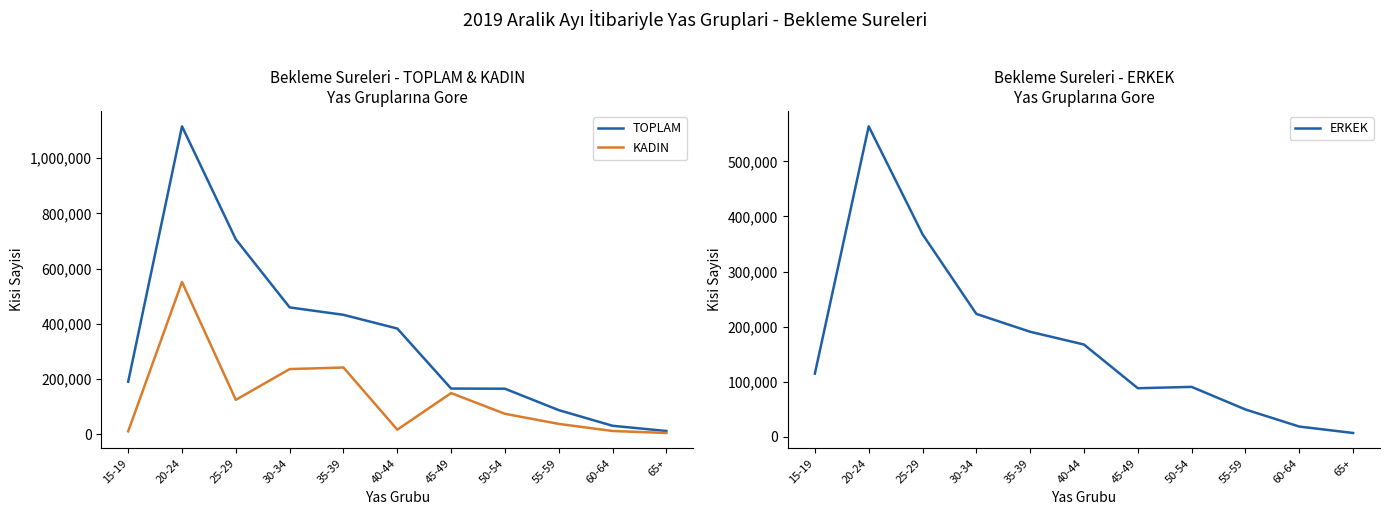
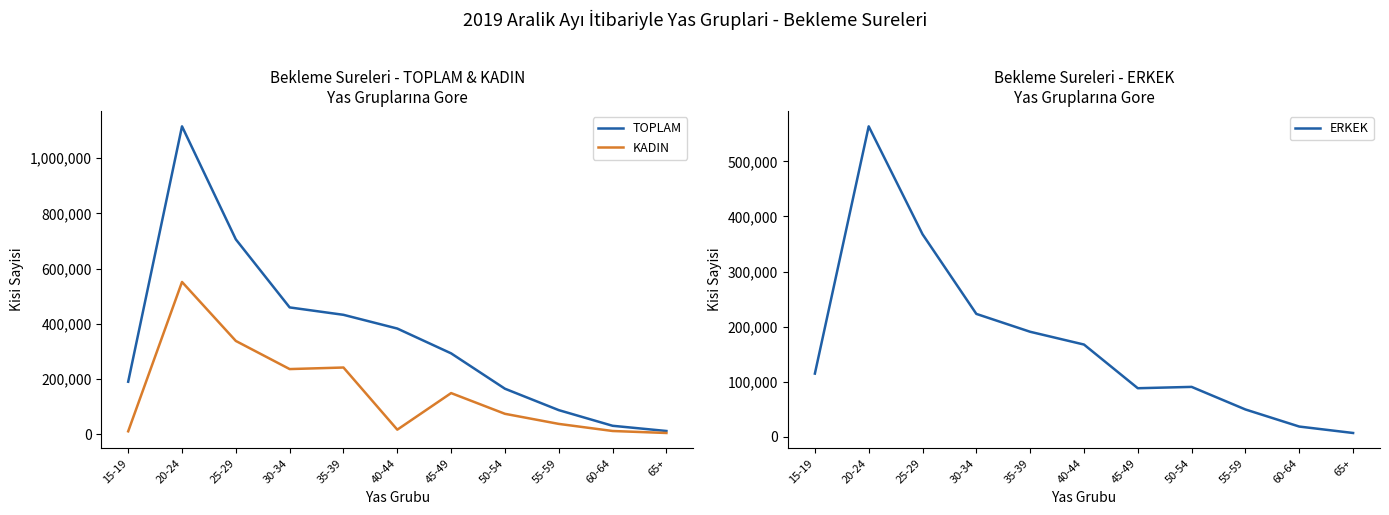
Bekleme Sureleri - TOPLAM & KADIN Yas Gruplarına Gore, KADIN, 25-29: 120,000 -> 340,000
Bekleme Sureleri - TOPLAM & KADIN Yas Gruplarına Gore, TOPLAM, 45-49: 170,000 -> 290,000
